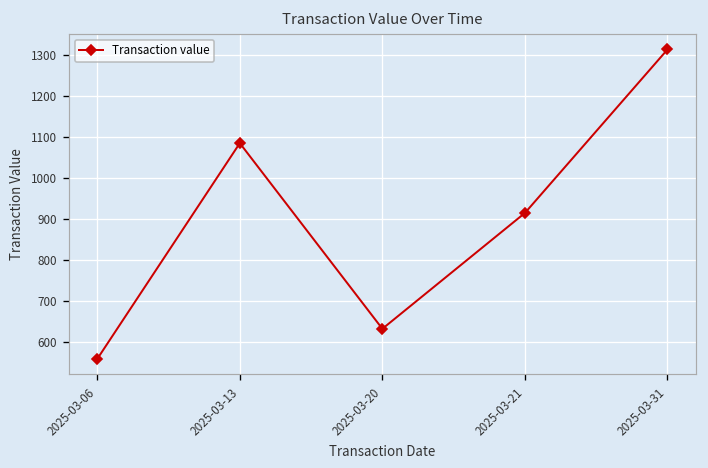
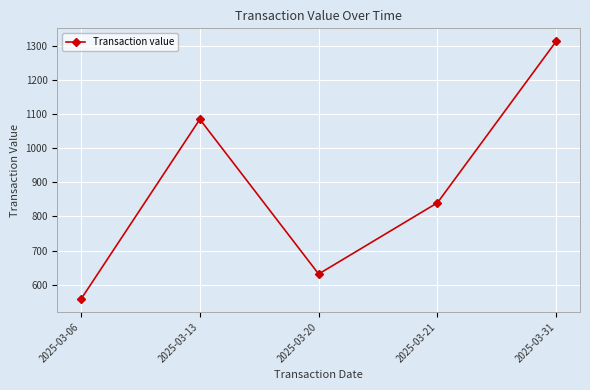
2025-03-21: 910 -> 840
